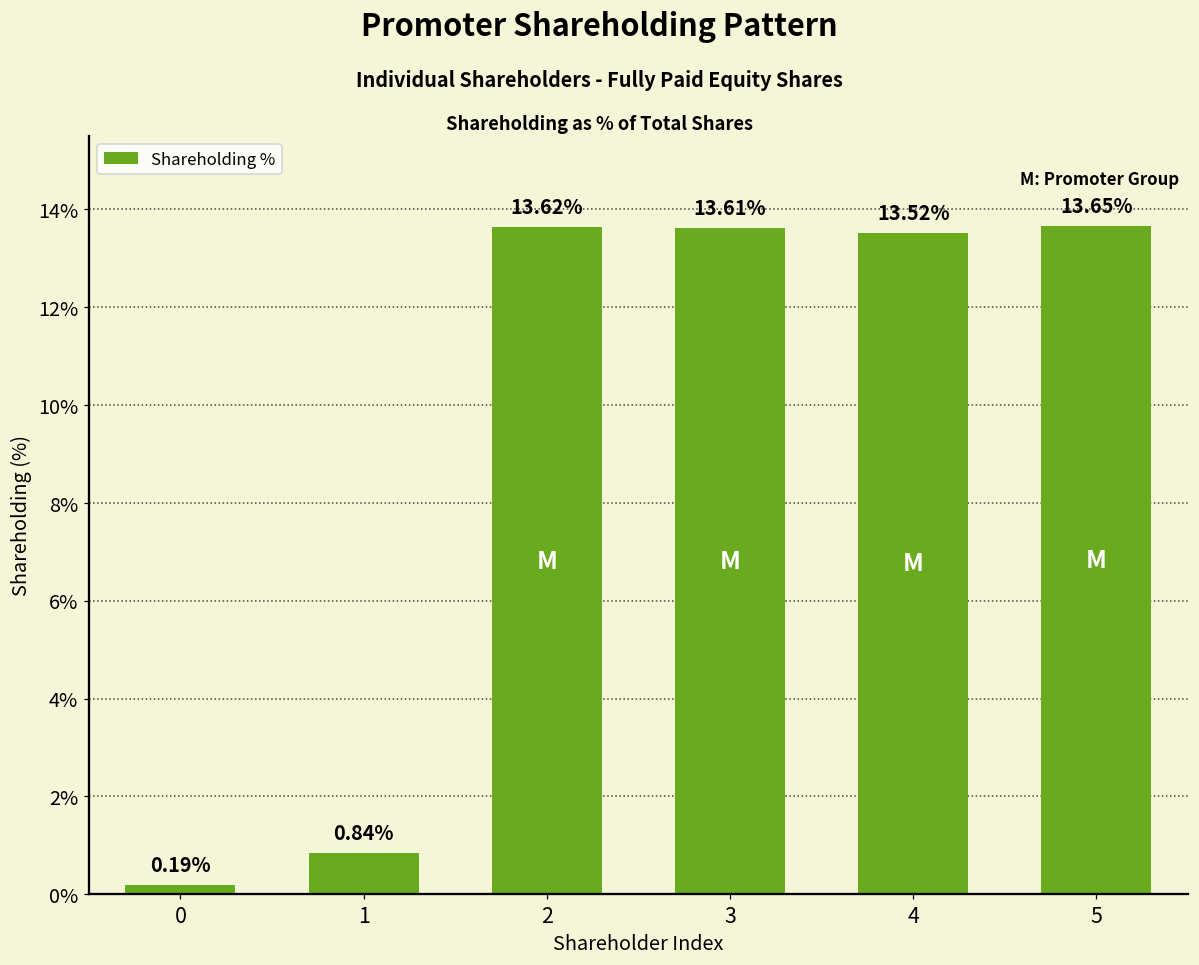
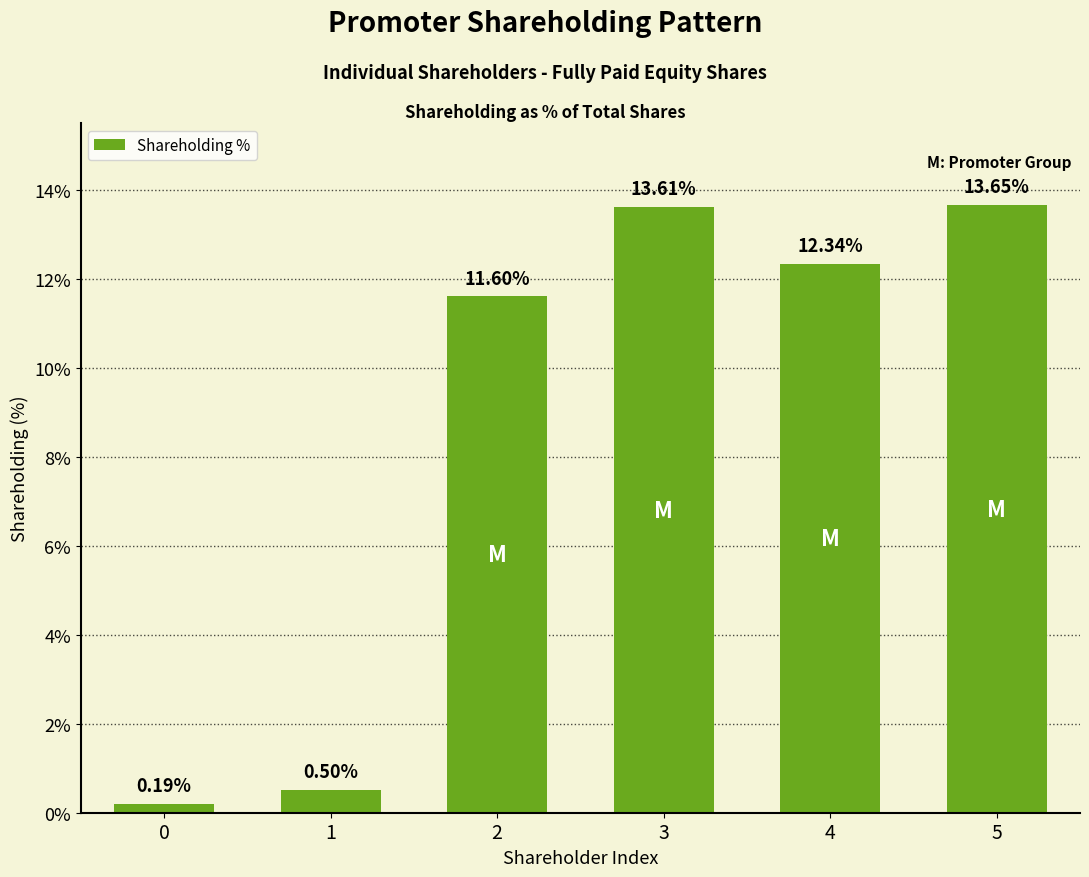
1: 0.84% -> 0.50%
2: 13.62% -> 11.60%
4: 13.52% -> 12.34%
